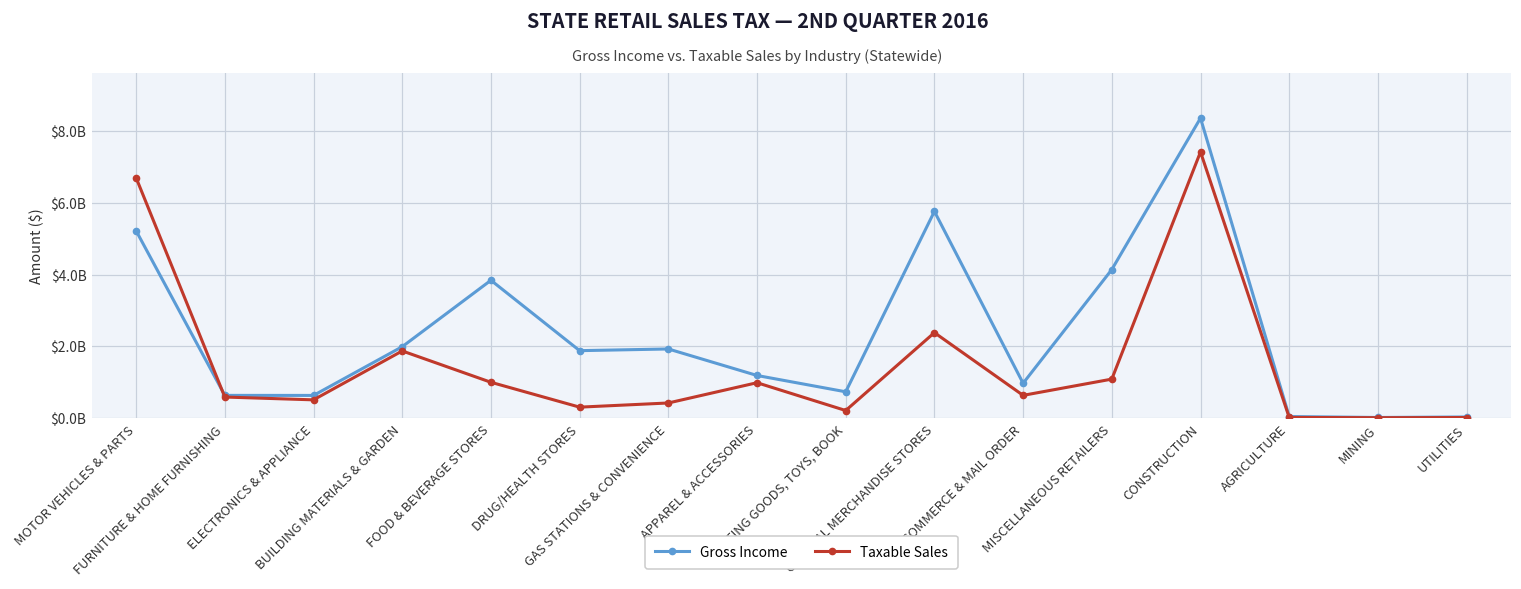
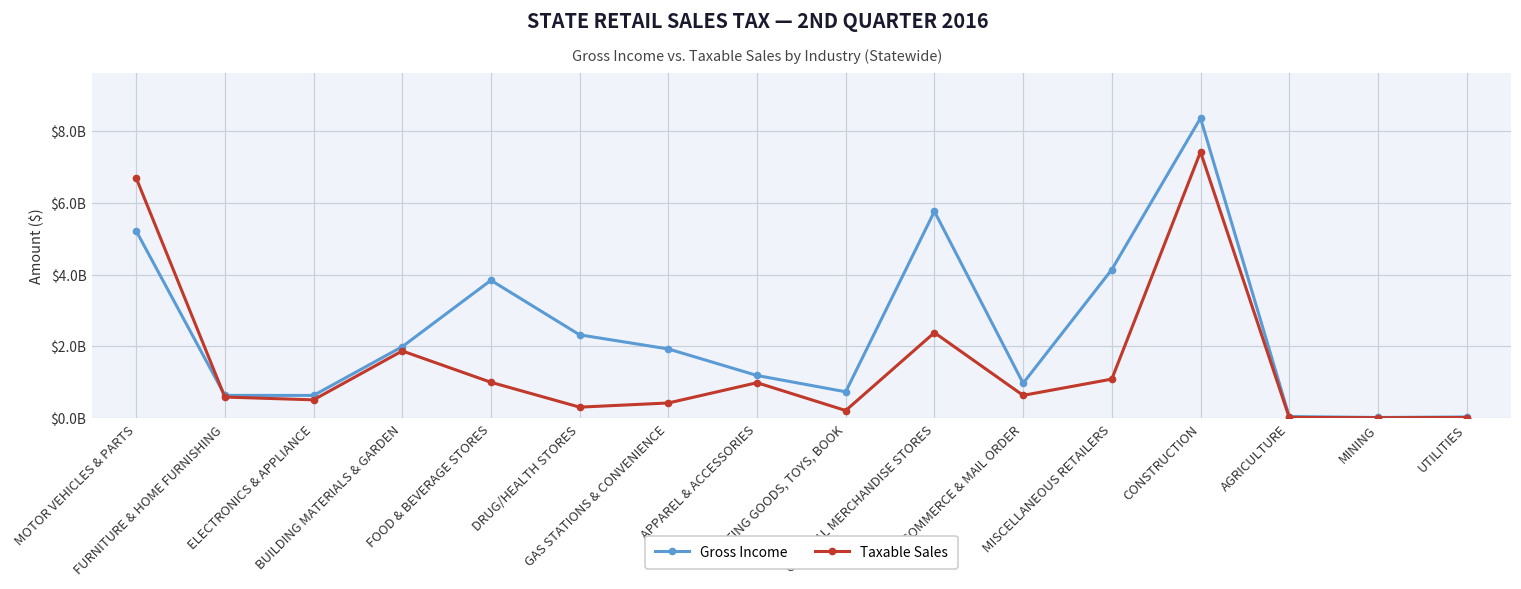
Gross Income, DRUG/HEALTH STORES: $1900000000 -> $2300000000
